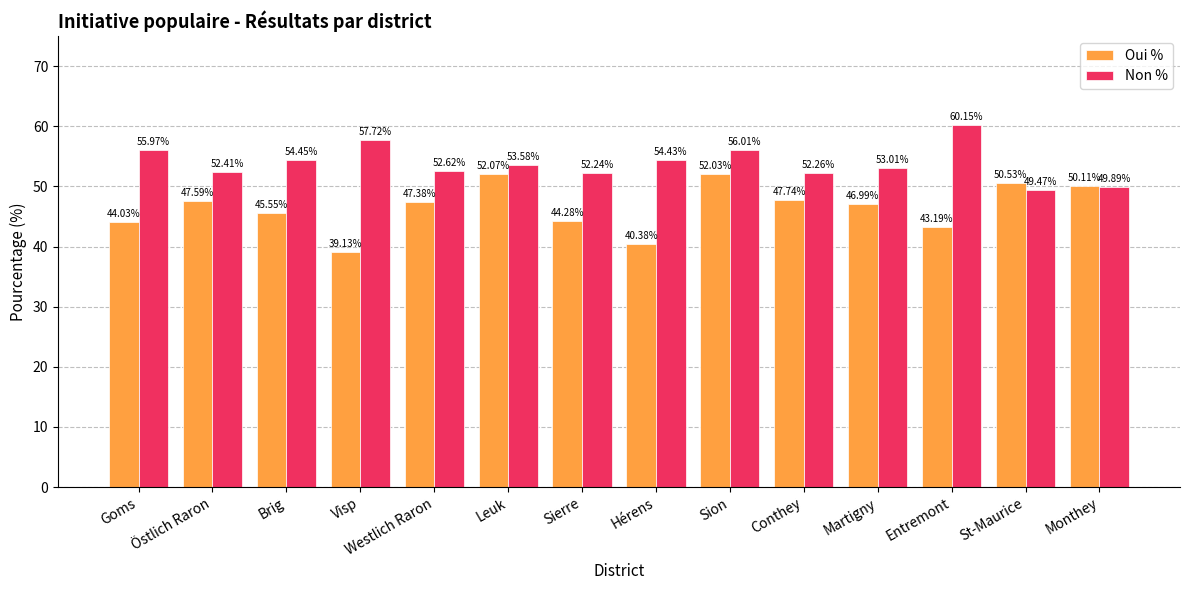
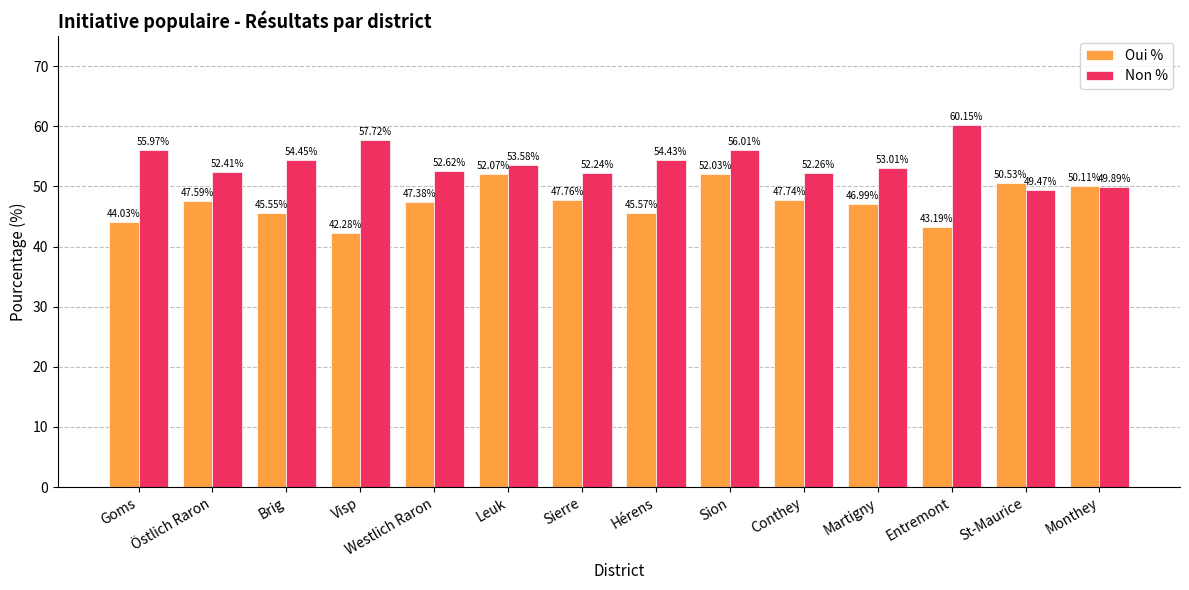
Oui %, Visp: 39.13% -> 42.28%
Oui %, Sierre: 44.28% -> 47.76%
Oui %, Hérens: 40.38% -> 45.57%
